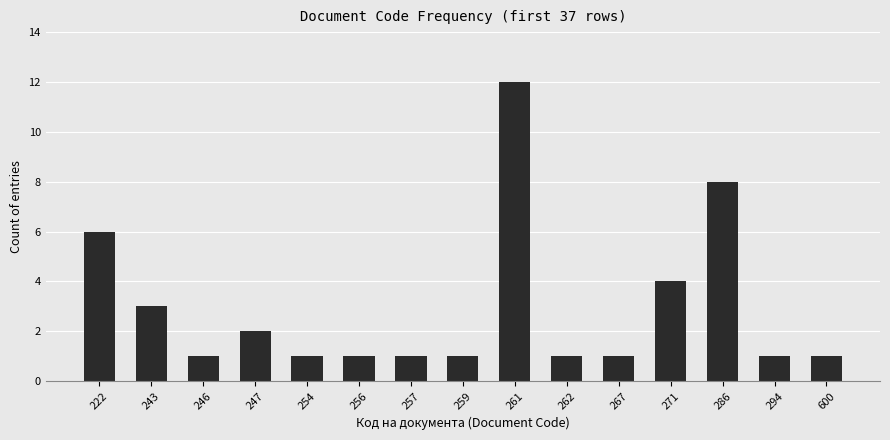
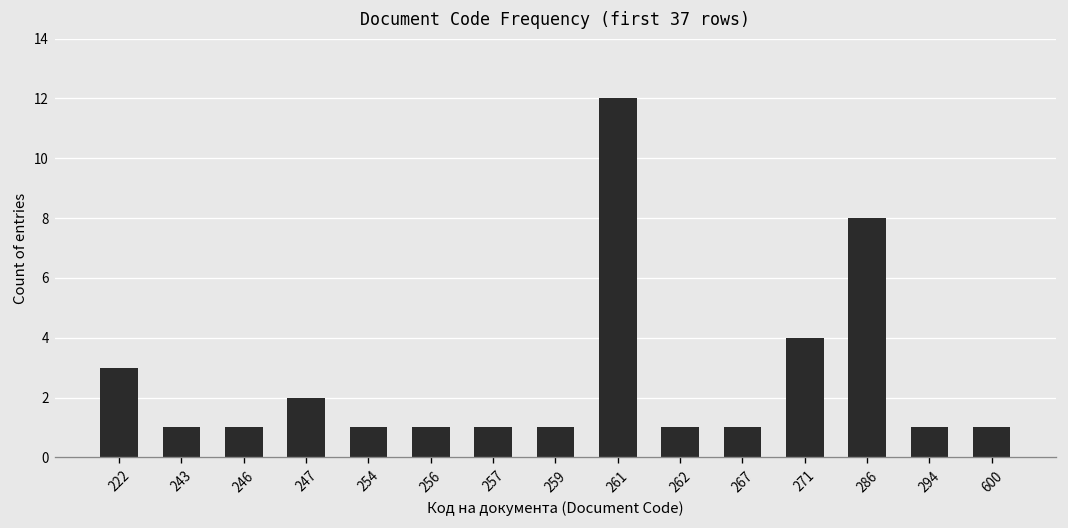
222: 6 -> 3
243: 3 -> 1
